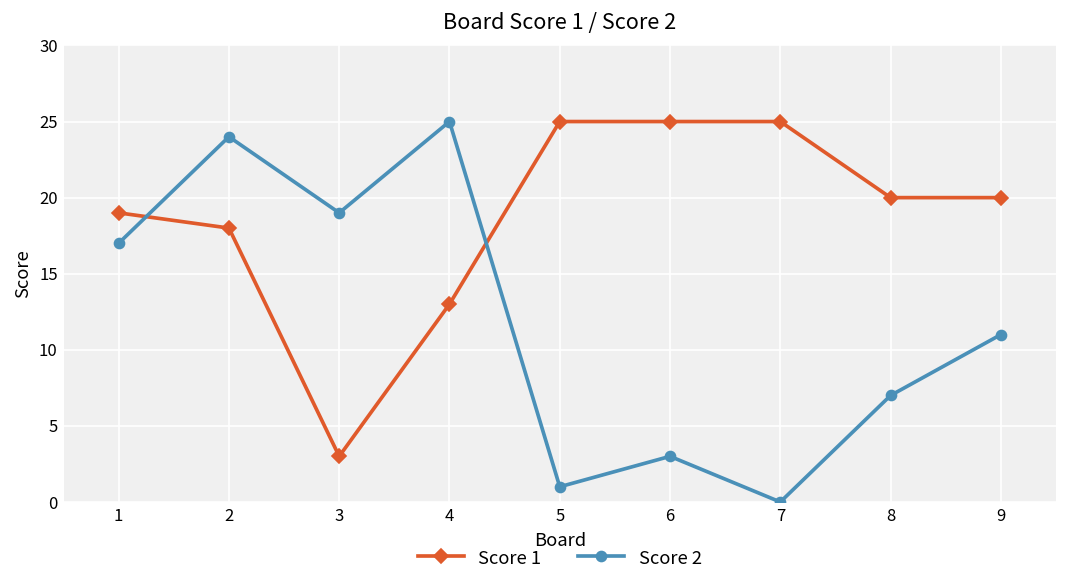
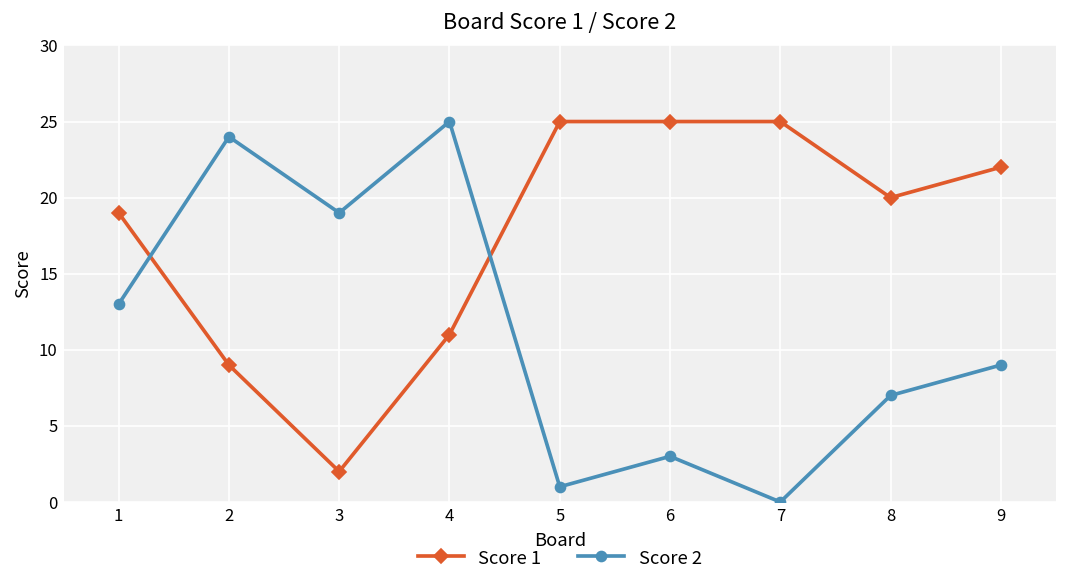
Score 2, 1: 17 -> 13
Score 1, 2: 18 -> 9
Score 1, 3: 3 -> 2
Score 1, 4: 13 -> 11
Score 1, 9: 20 -> 22
Score 2, 9: 11 -> 9
